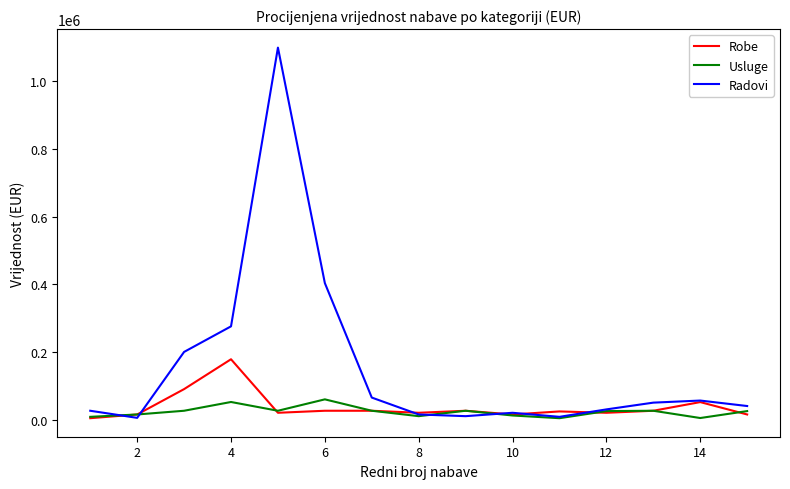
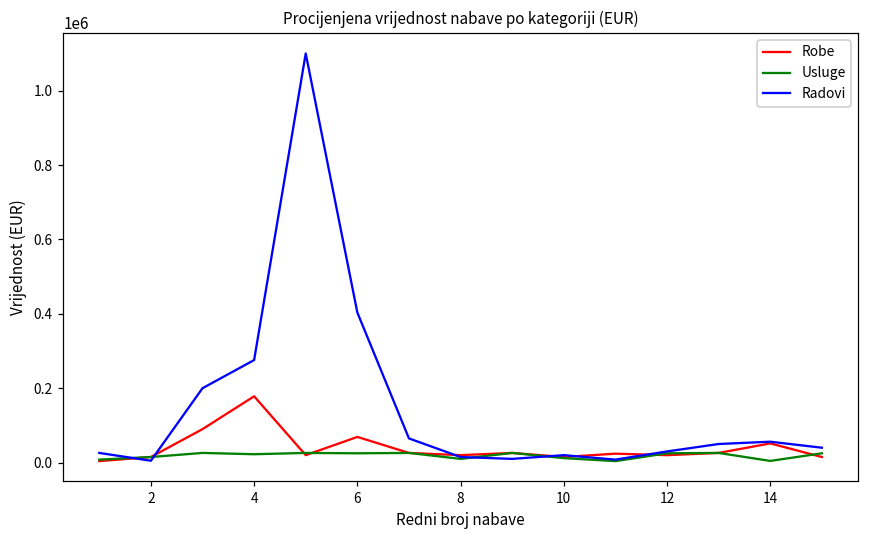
Usluge, 4: 50000 -> 20000
Robe, 6: 30000 -> 70000
Usluge, 6: 60000 -> 30000
